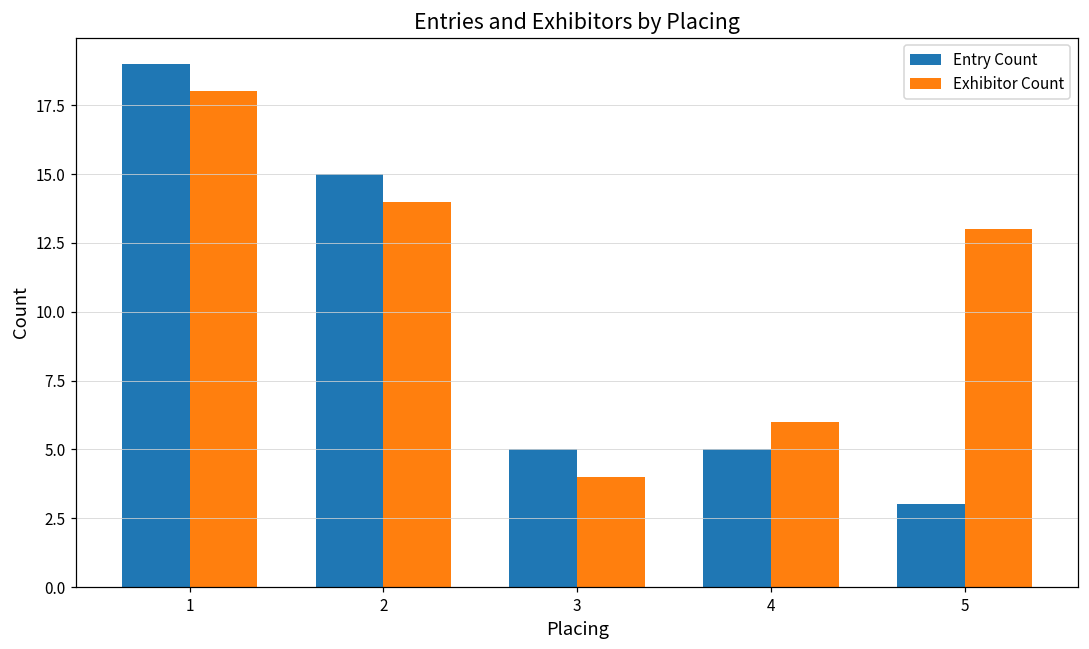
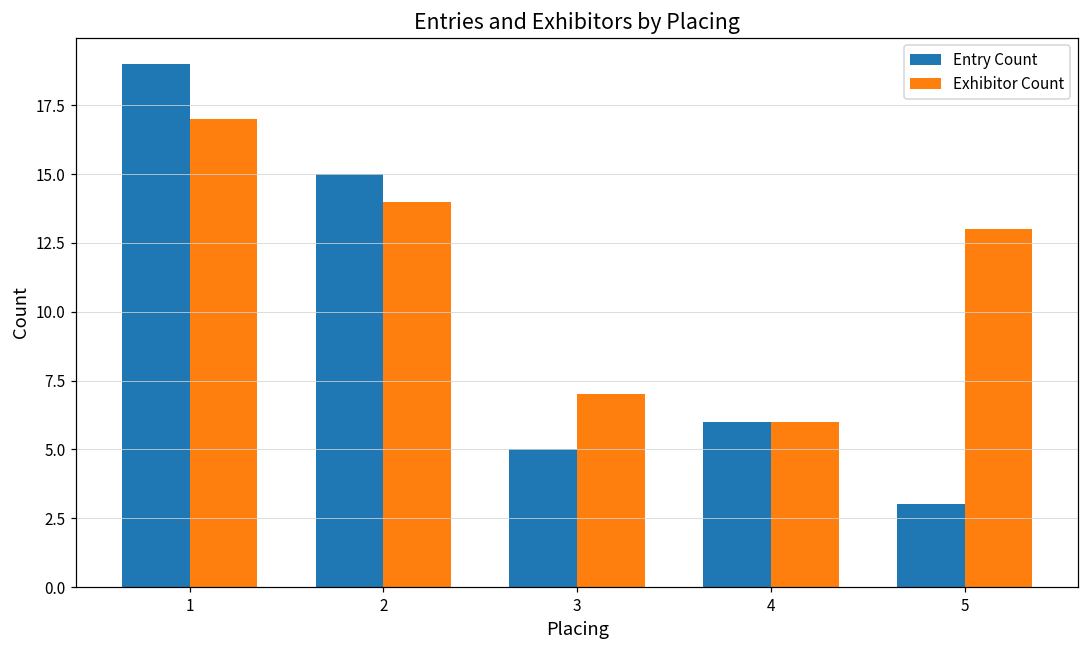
Exhibitor Count, 1: 18 -> 17
Exhibitor Count, 3: 4 -> 7
Entry Count, 4: 5 -> 6
